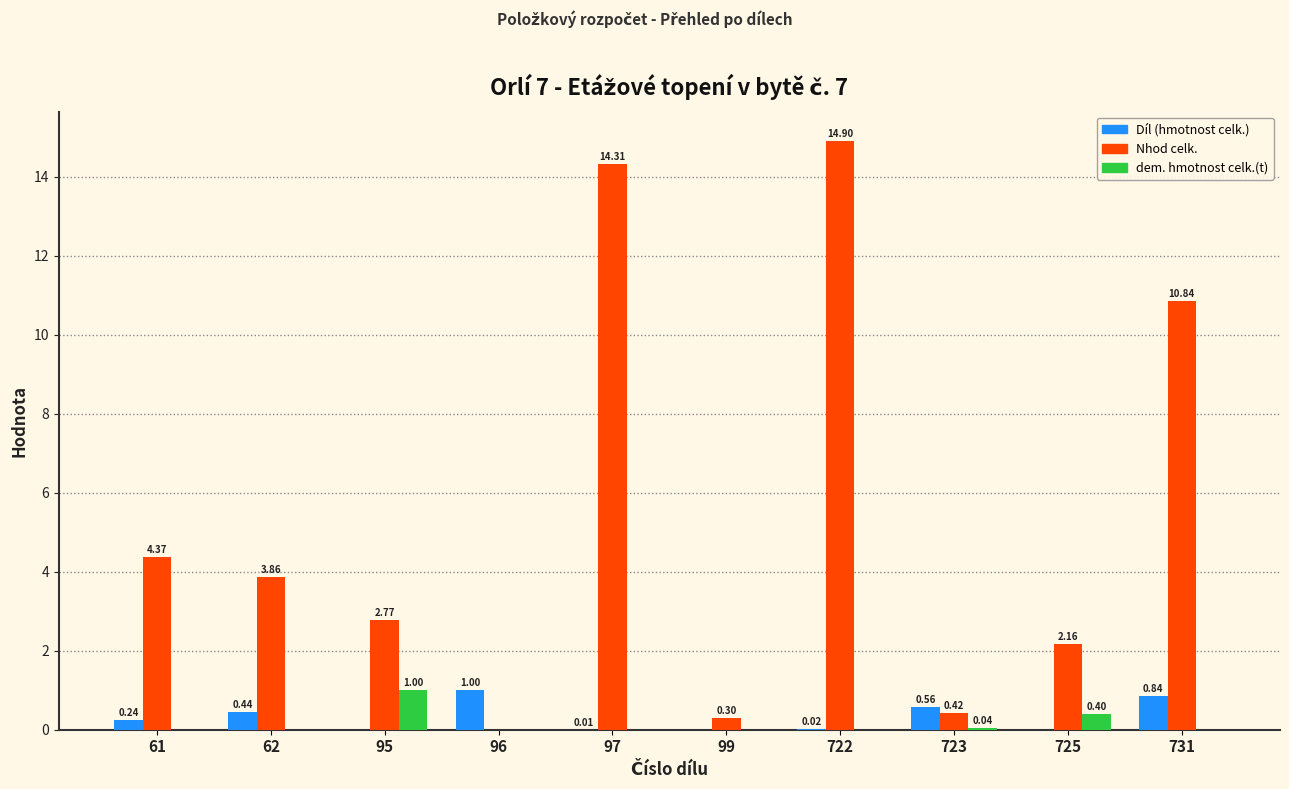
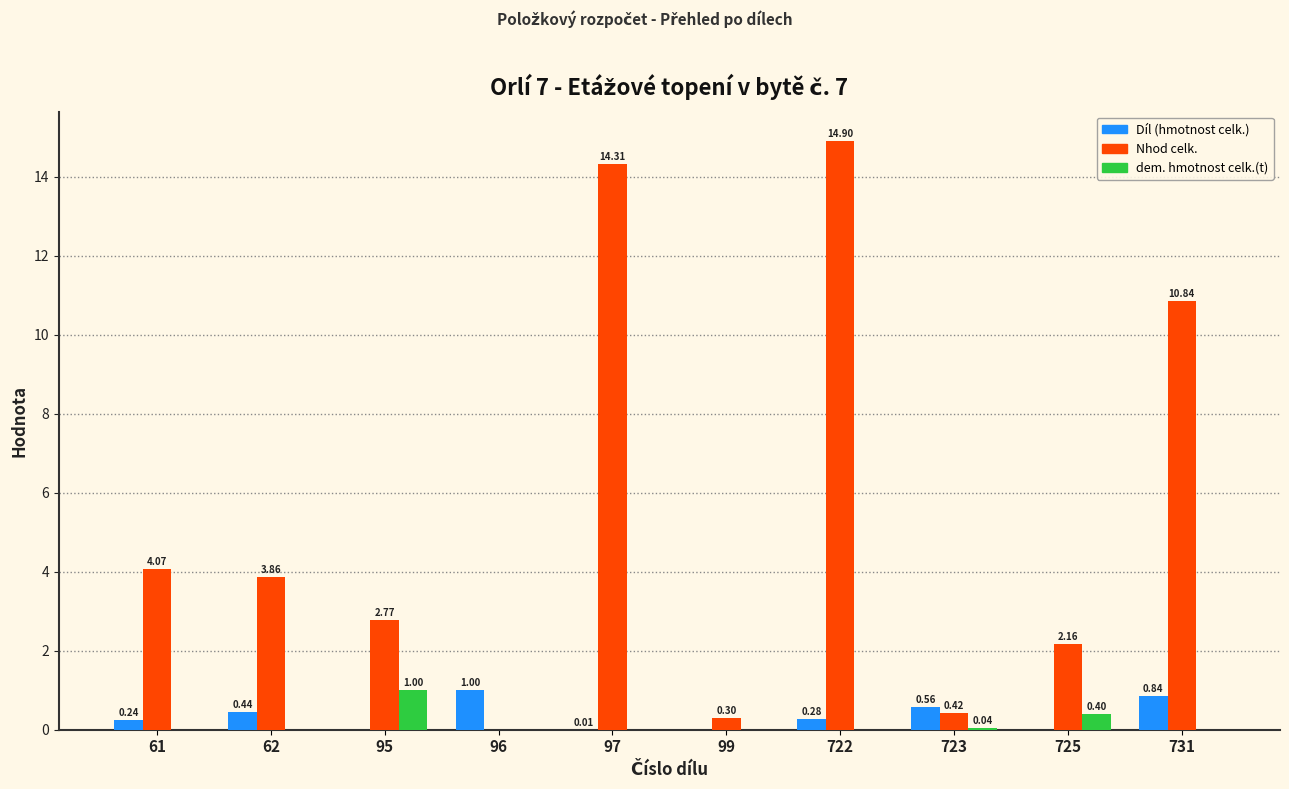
Nhod celk., 61: 4.37 -> 4.07
Díl (hmotnost celk.), 722: 0.02 -> 0.28
